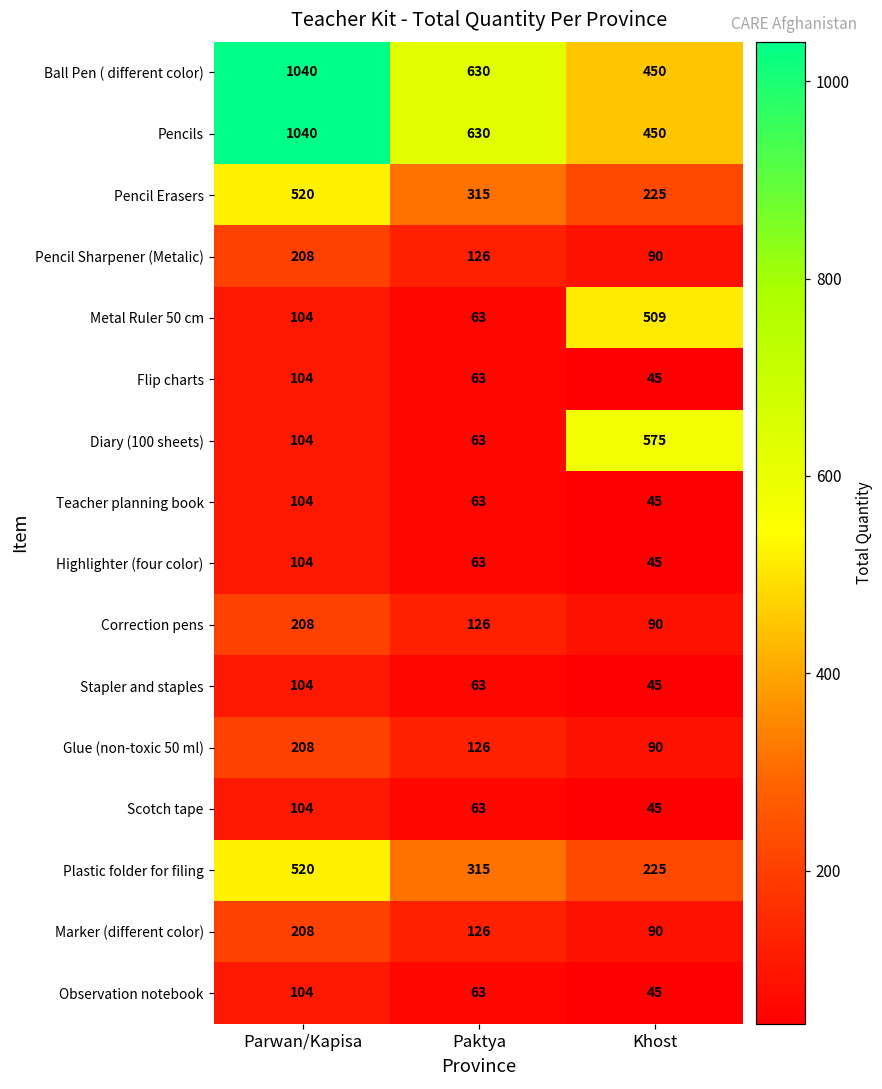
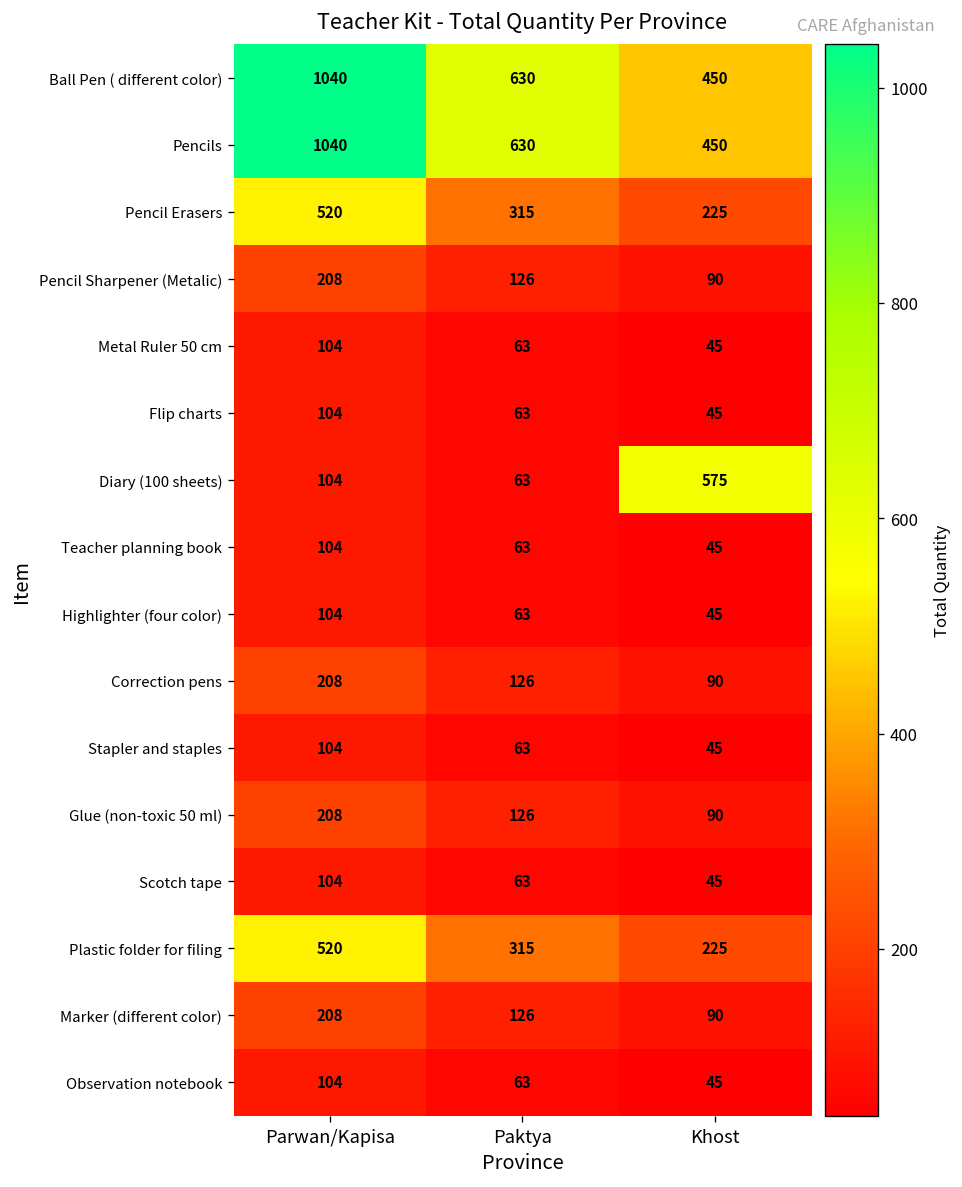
Metal Ruler 50 cm, Khost: 509 -> 45
